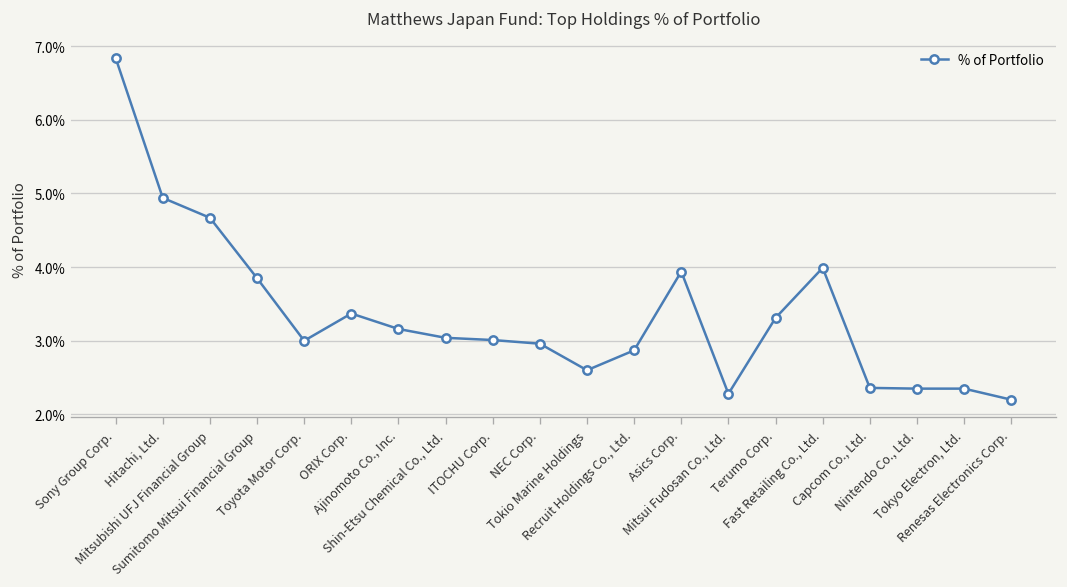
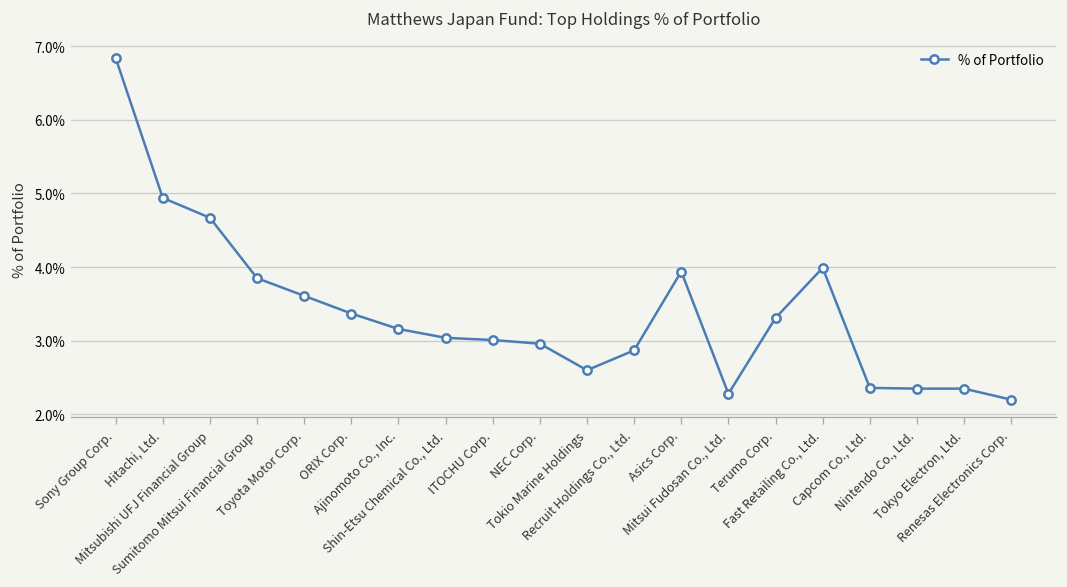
Toyota Motor Corp.: 3.0% -> 3.6%
